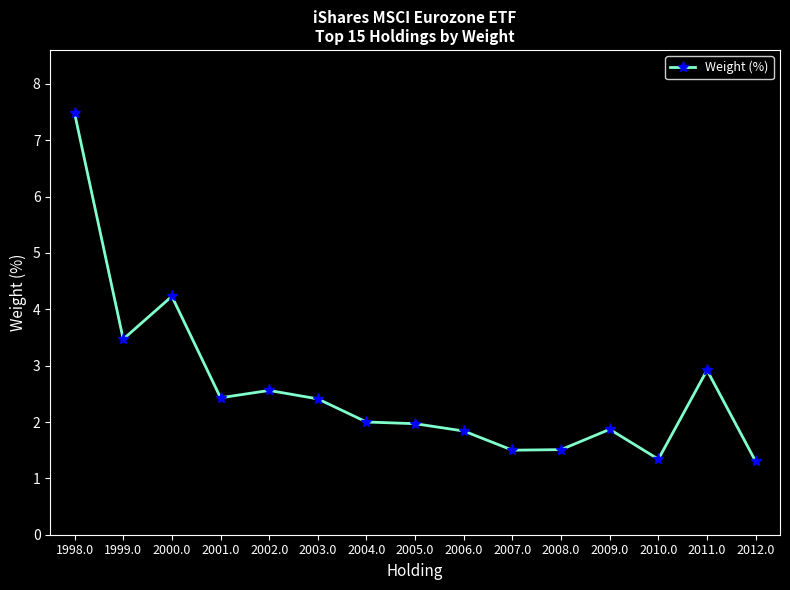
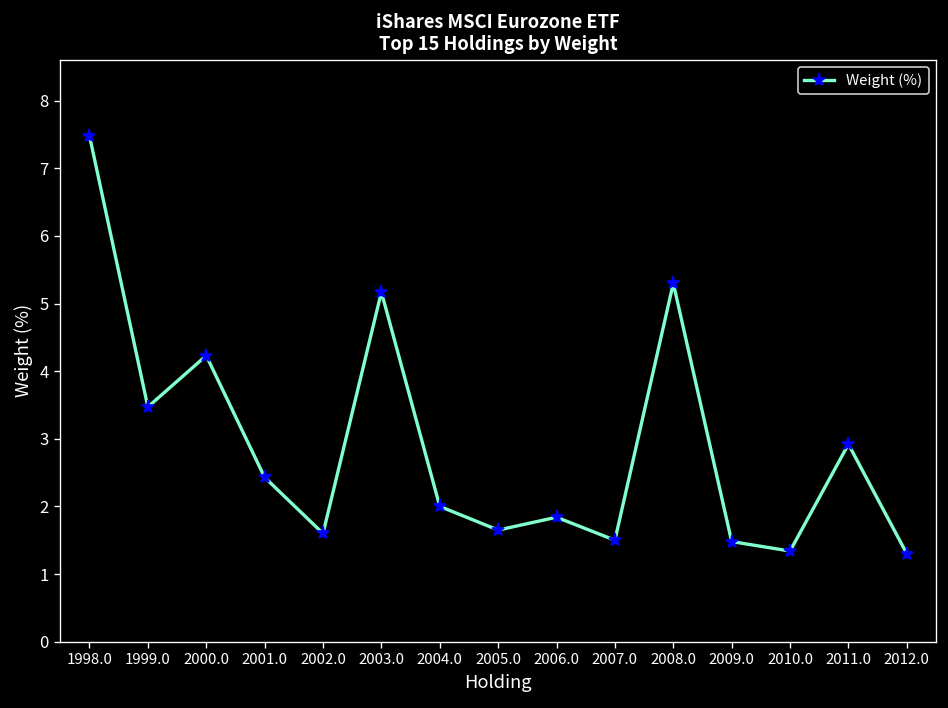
2002.0: 2.6 -> 1.6
2003.0: 2.4 -> 5.2
2005.0: 2.0 -> 1.7
2008.0: 1.5 -> 5.3
2009.0: 1.9 -> 1.5
